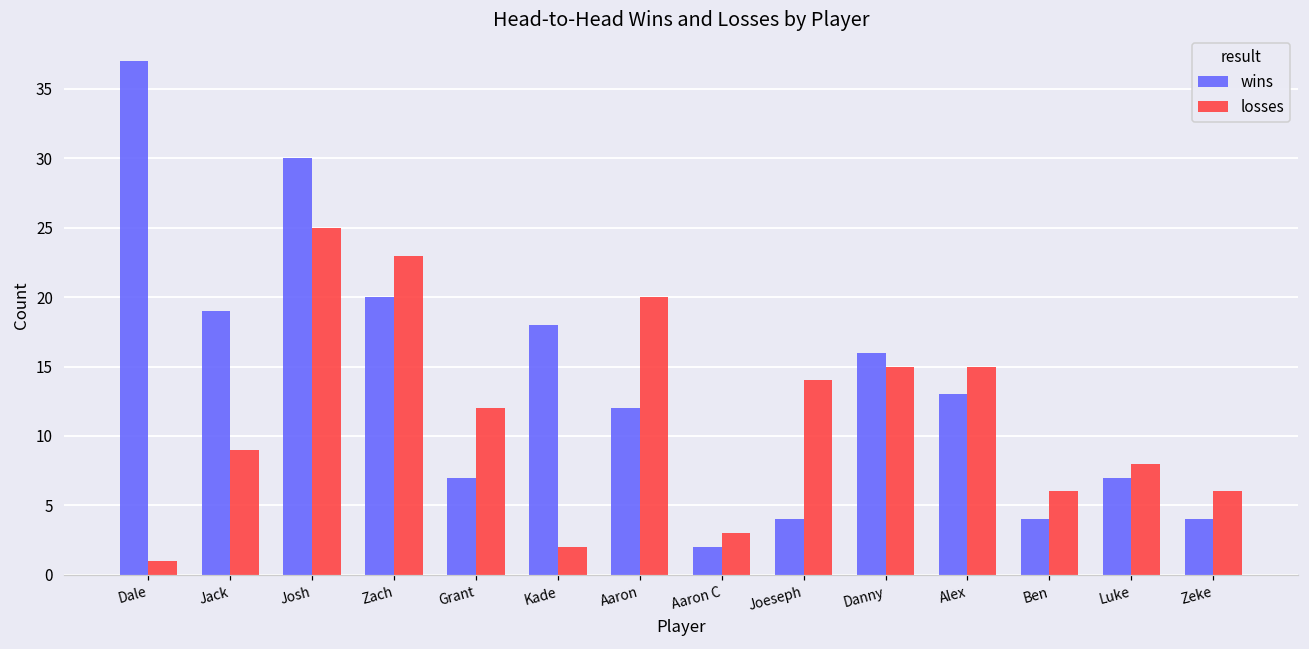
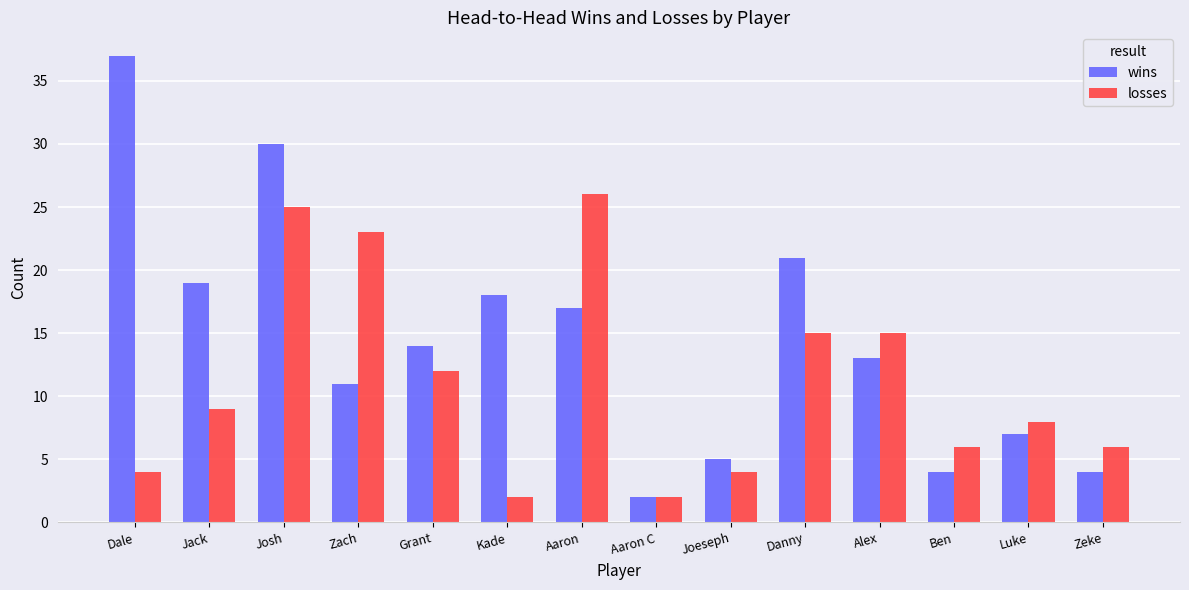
losses, Dale: 1 -> 4
wins, Zach: 20 -> 11
wins, Grant: 7 -> 14
wins, Aaron: 12 -> 17
losses, Aaron: 20 -> 26
losses, Aaron C: 3 -> 2
wins, Joeseph: 4 -> 5
losses, Joeseph: 14 -> 4
wins, Danny: 16 -> 21
